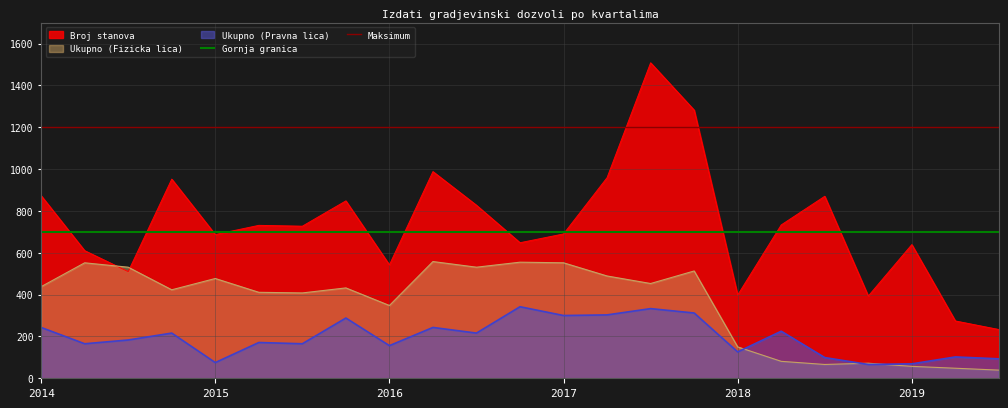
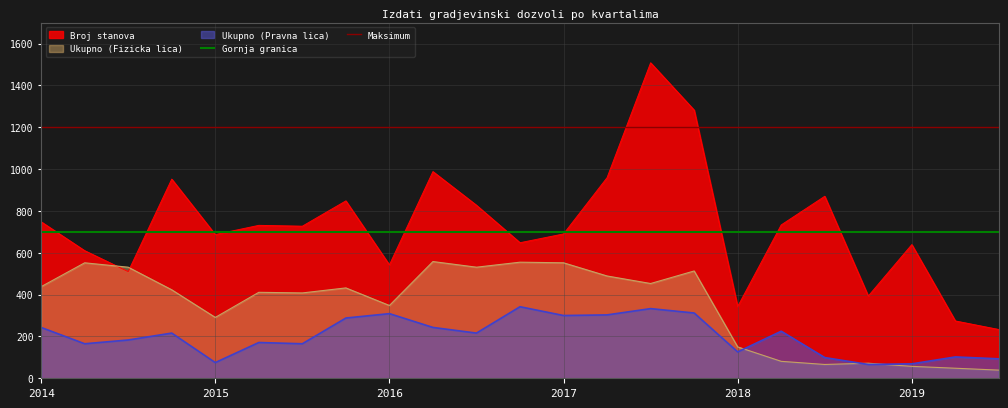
Broj stanova, 2014: 870 -> 750
Ukupno (Fizicka lica), 2015: 480 -> 290
Ukupno (Pravna lica), 2016: 160 -> 310
Broj stanova, 2018: 400 -> 340
